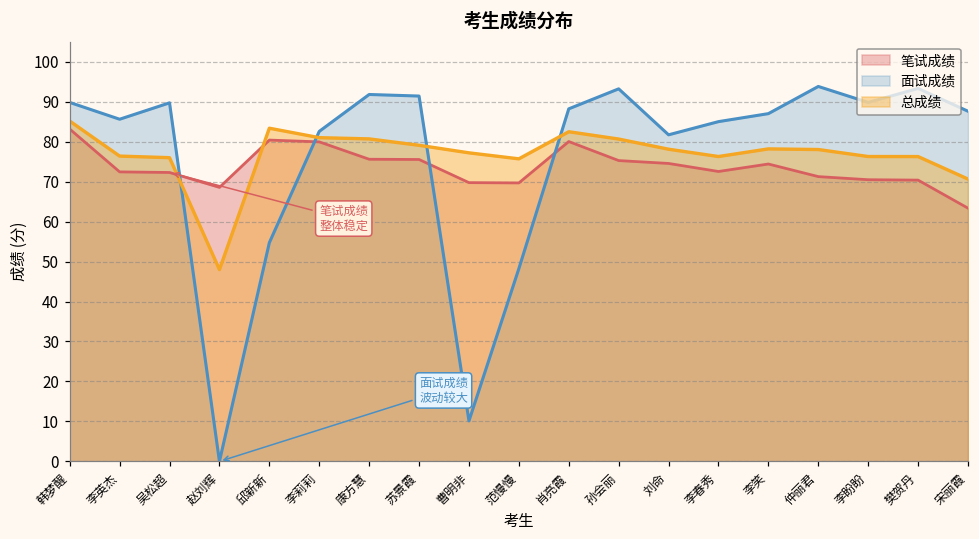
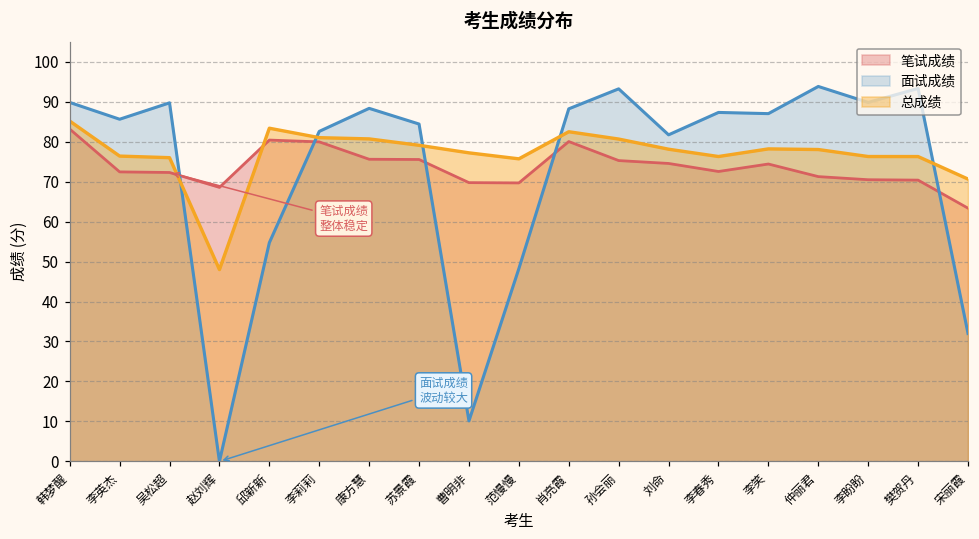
面试成绩, 康方慧: 92 -> 88
面试成绩, 苏景霞: 91 -> 84
面试成绩, 李春秀: 85 -> 87
面试成绩, 宋丽霞: 88 -> 32
